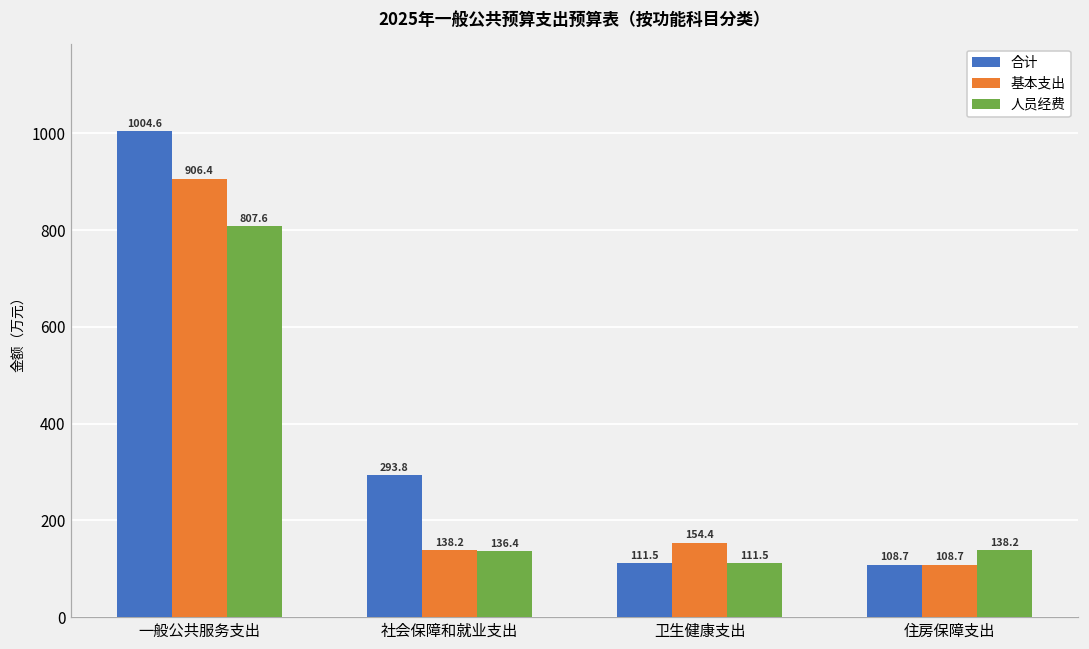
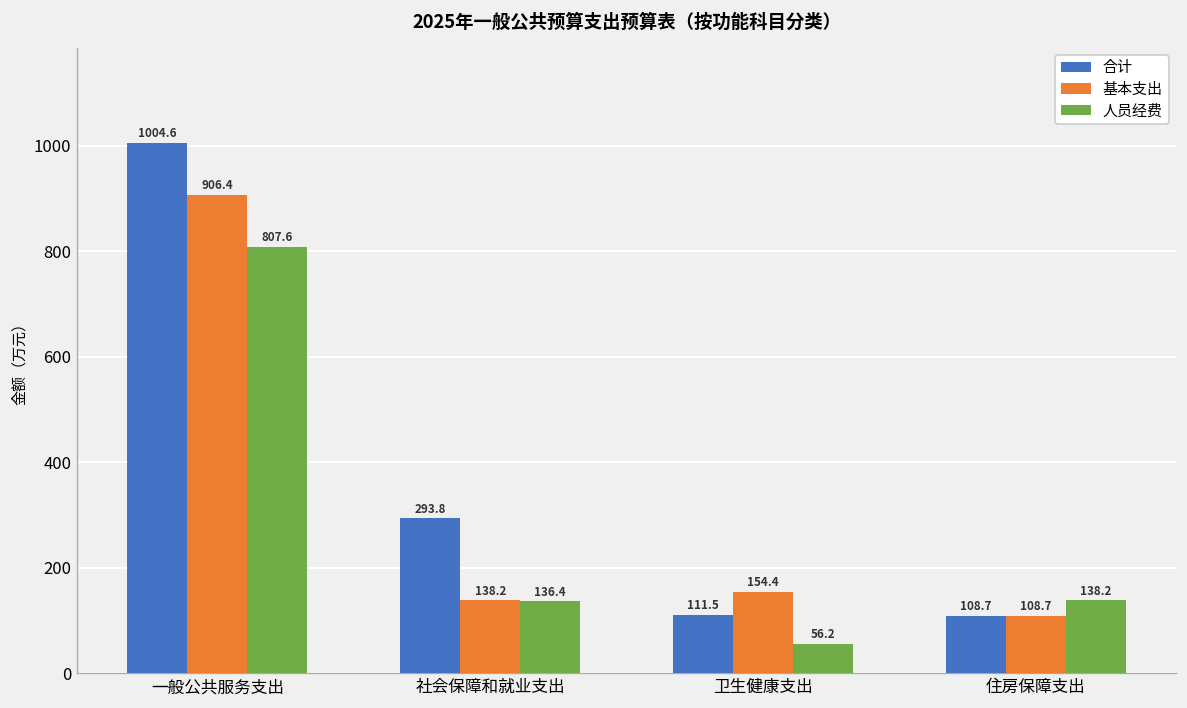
人员经费, 卫生健康支出: 111.5 -> 56.2
